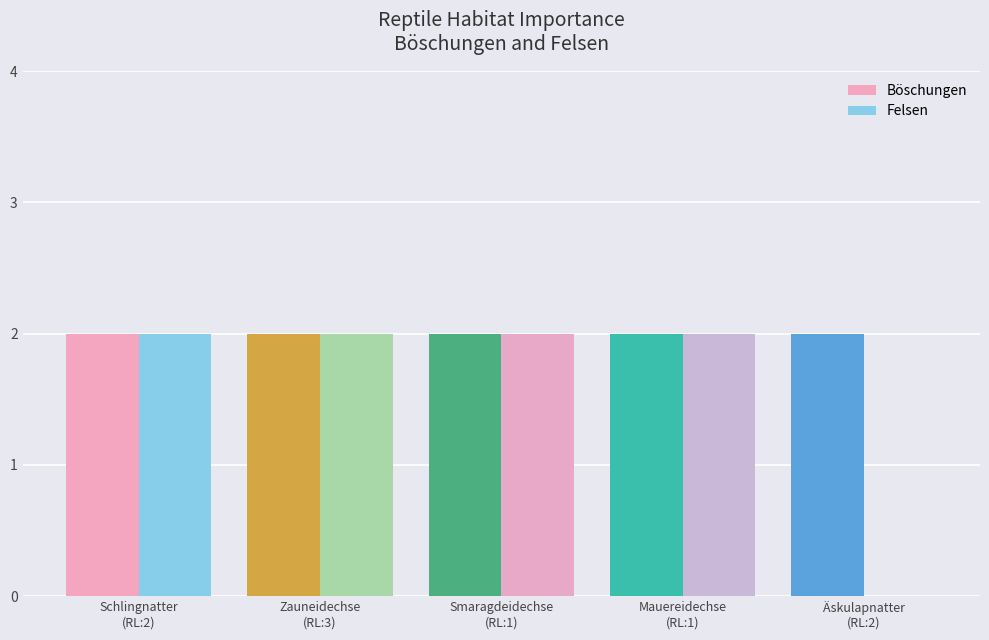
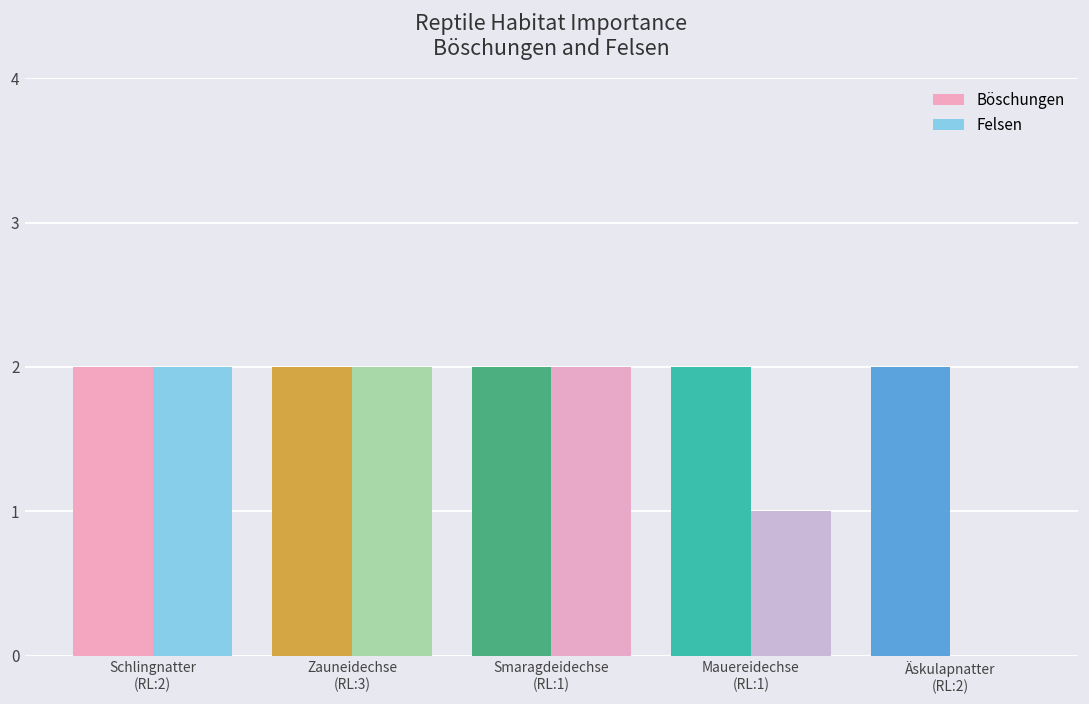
Felsen, Mauereidechse (RL:1): 2 -> 1
